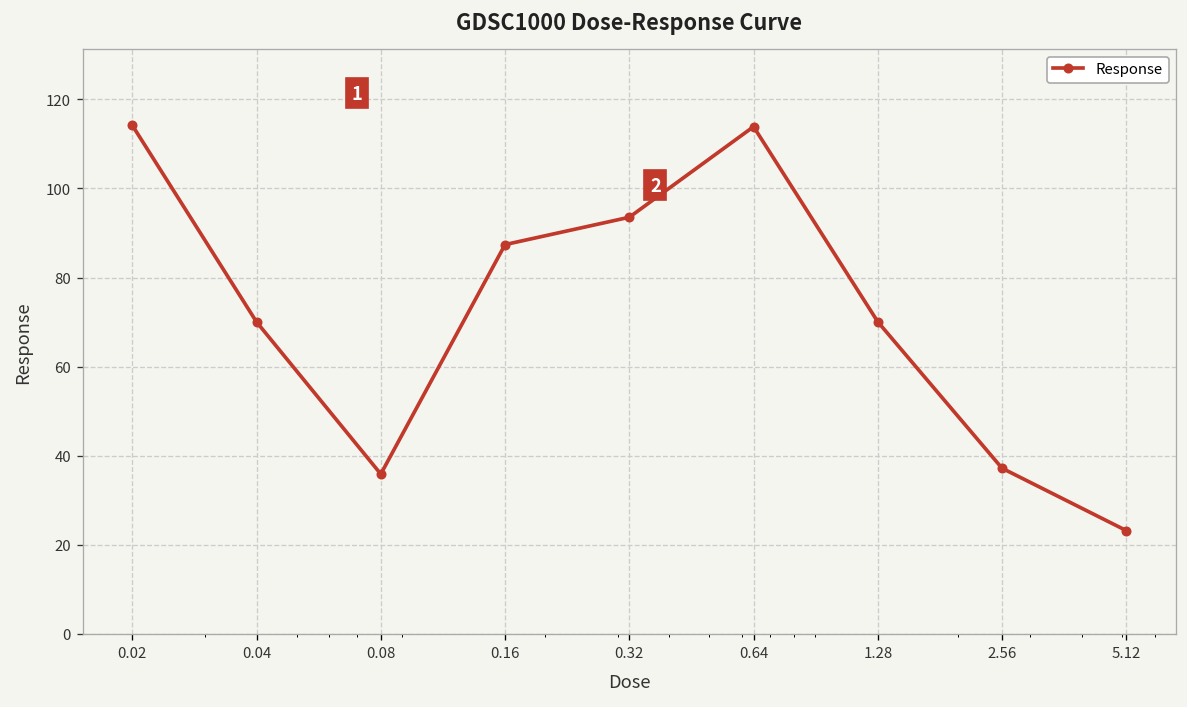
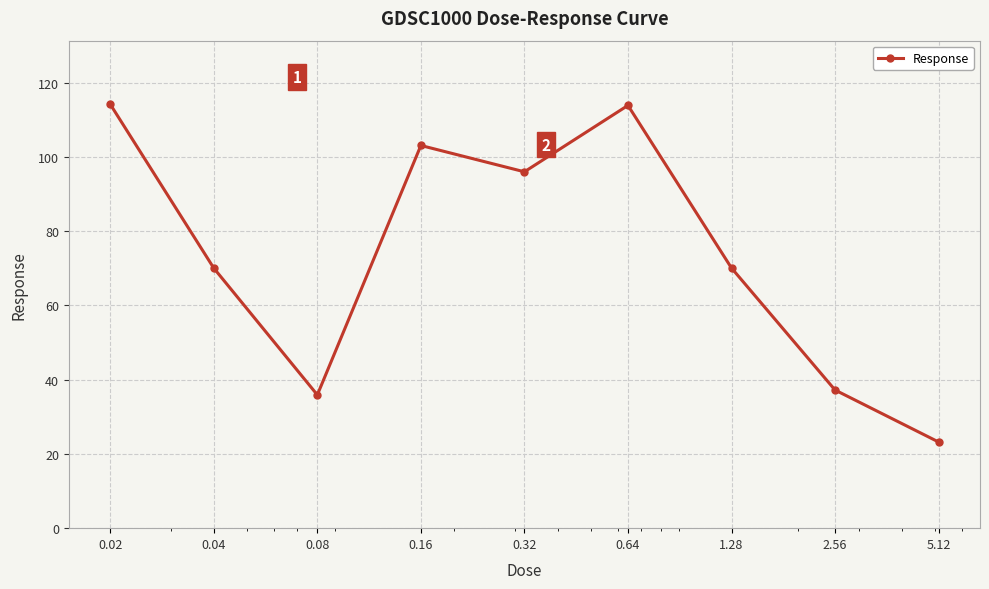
0.16: 87 -> 103
0.32: 94 -> 96
